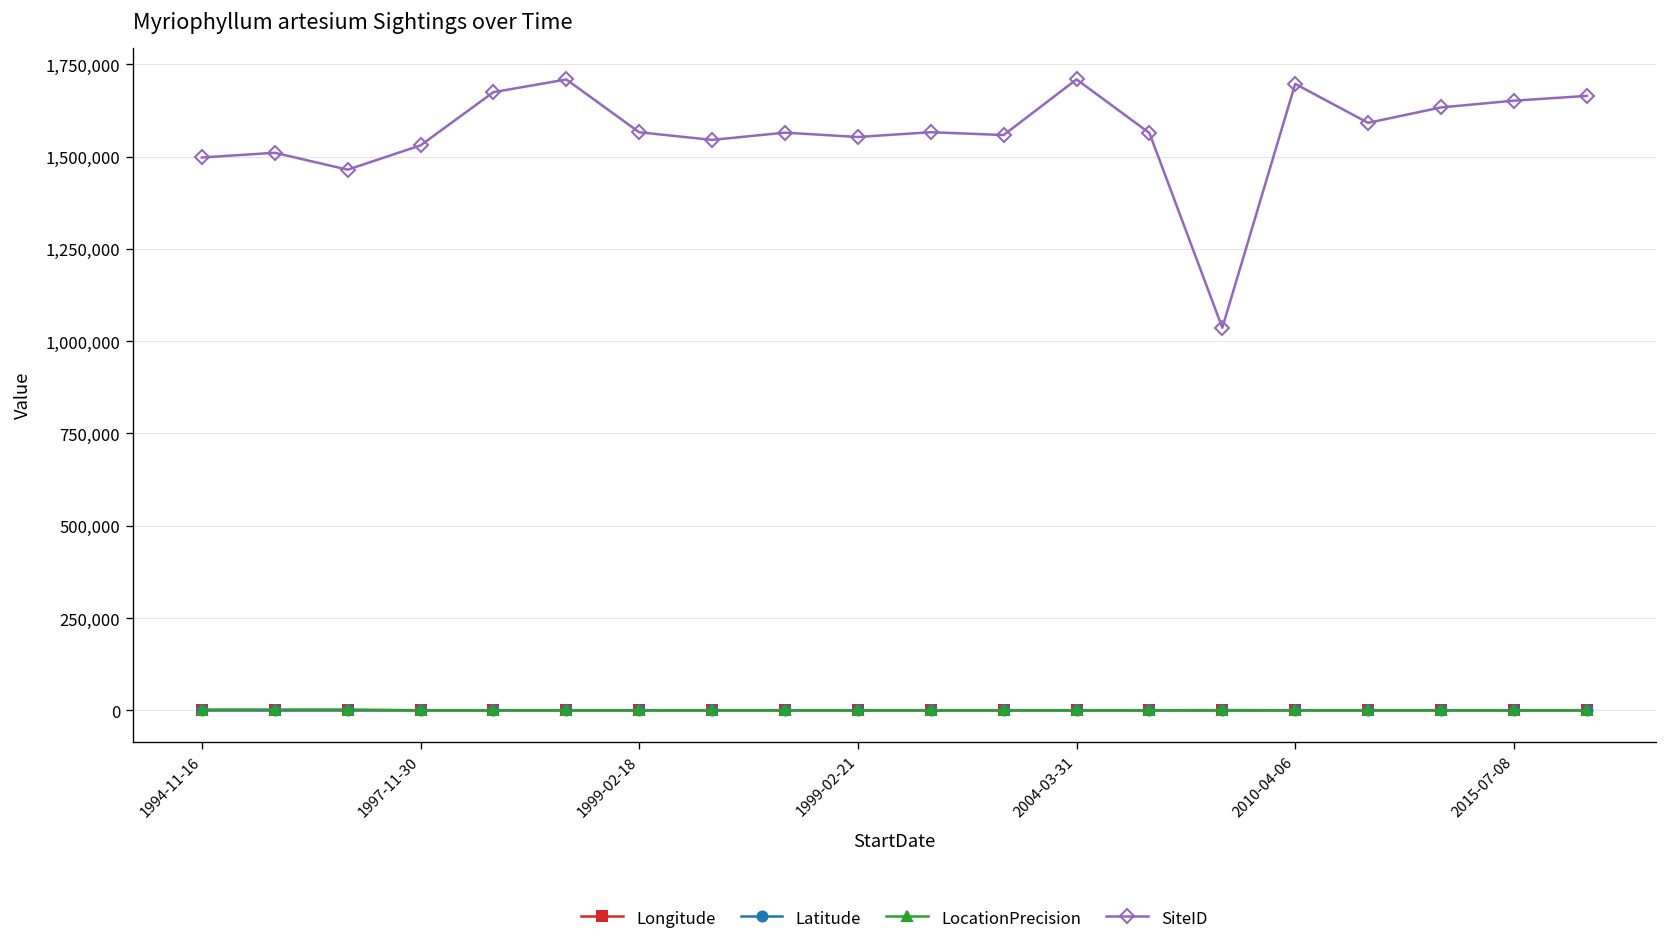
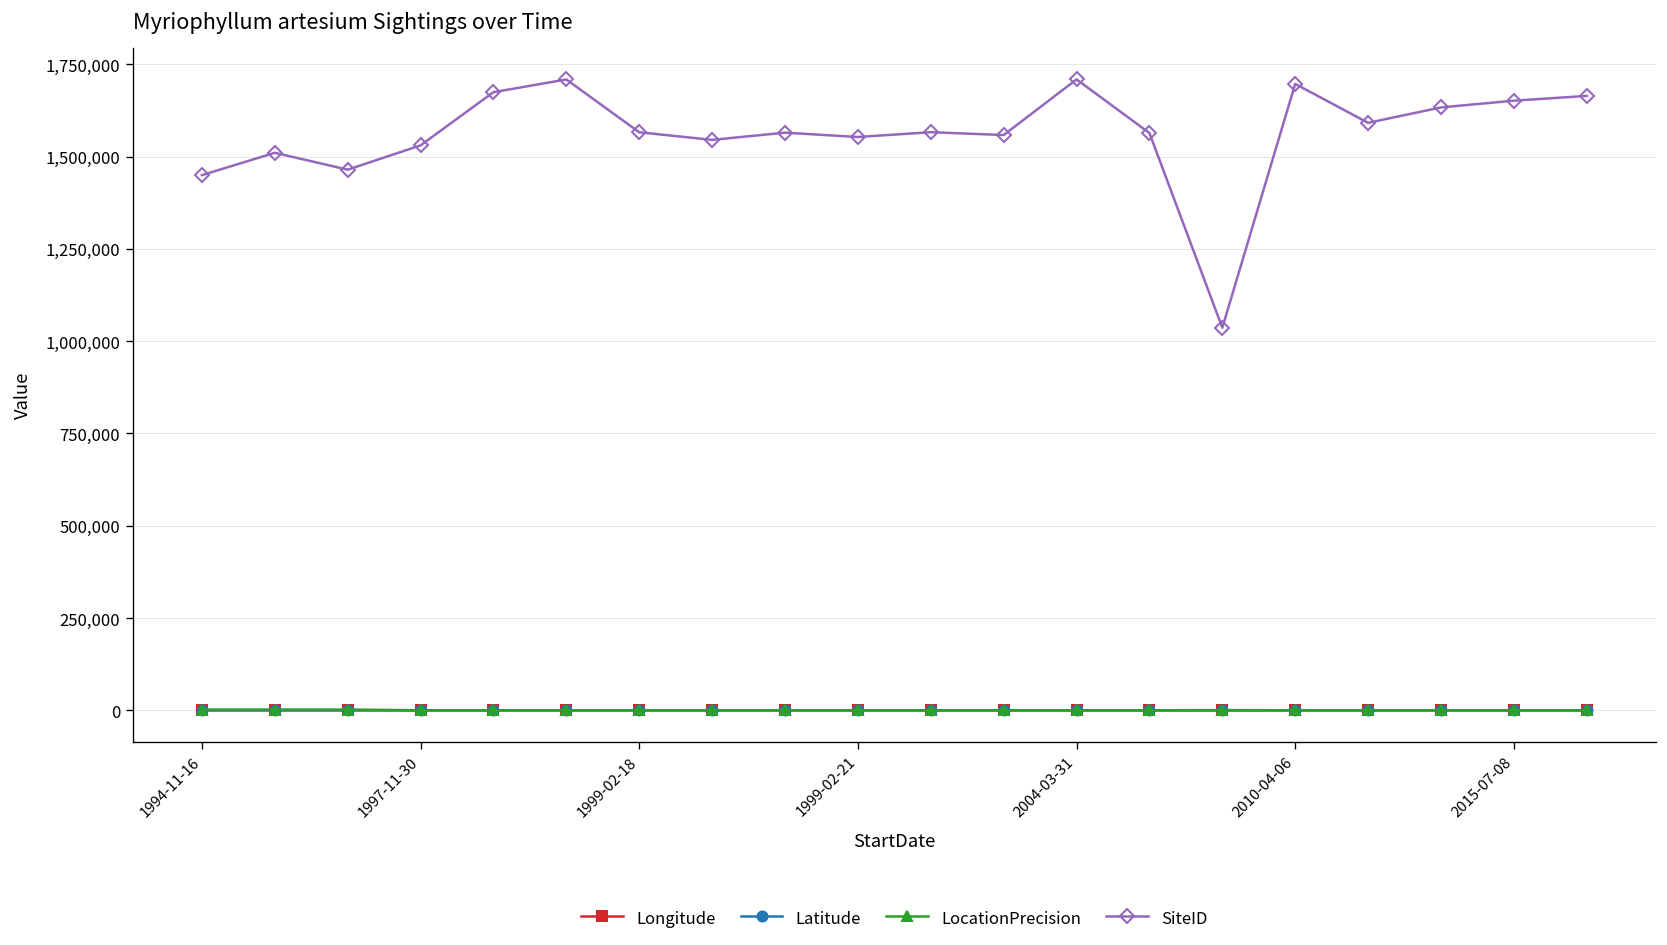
SiteID, 1994-11-16: 1,500,000 -> 1,450,000
